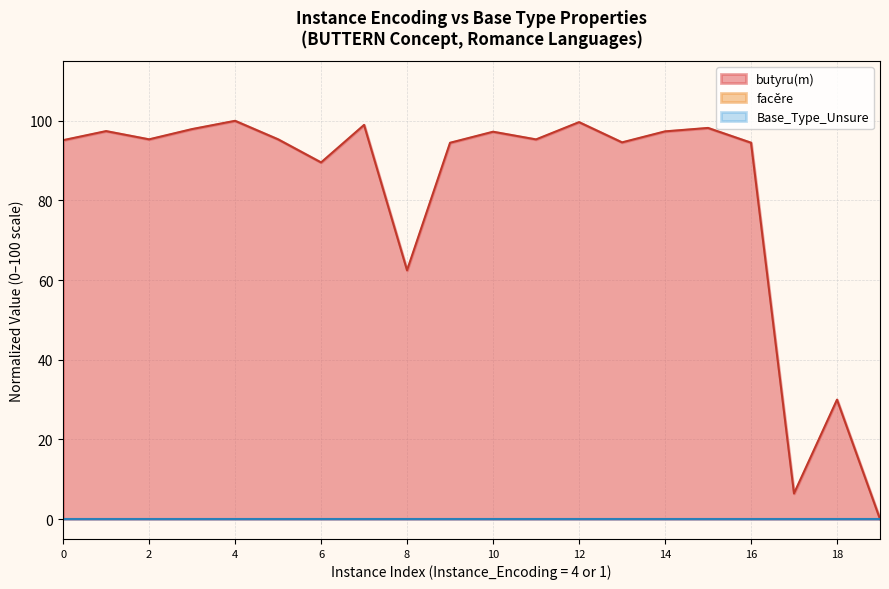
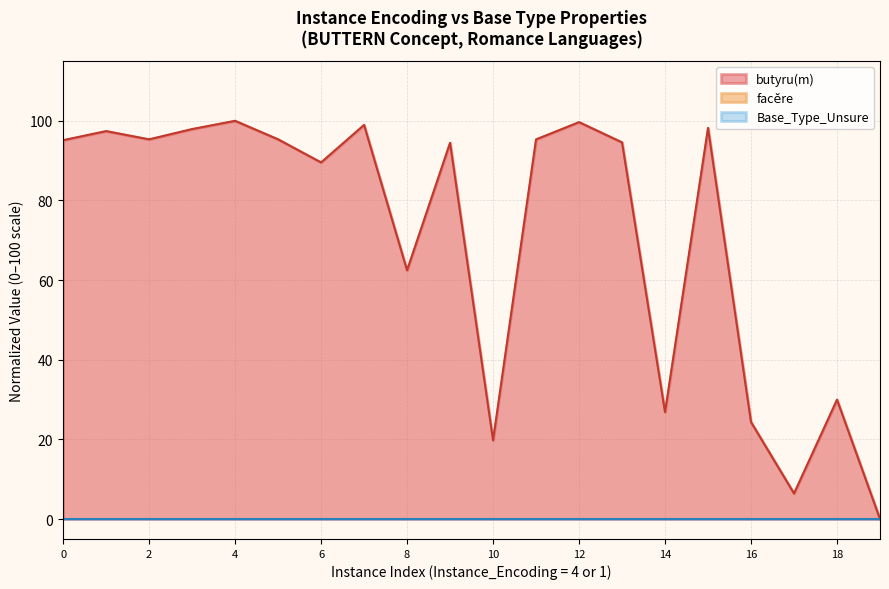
butyru(m), 10: 97 -> 20
butyru(m), 14: 97 -> 27
butyru(m), 16: 94 -> 24
